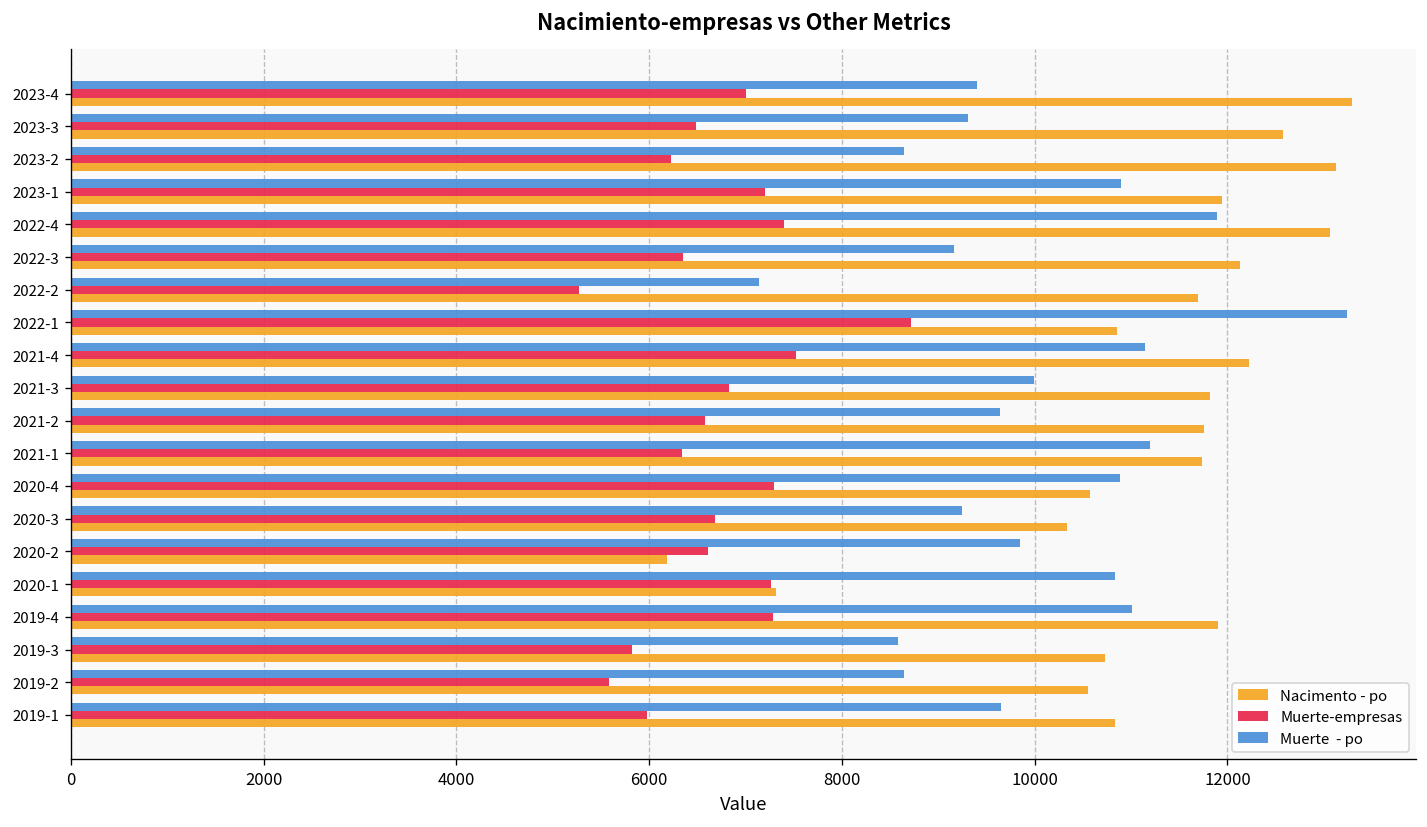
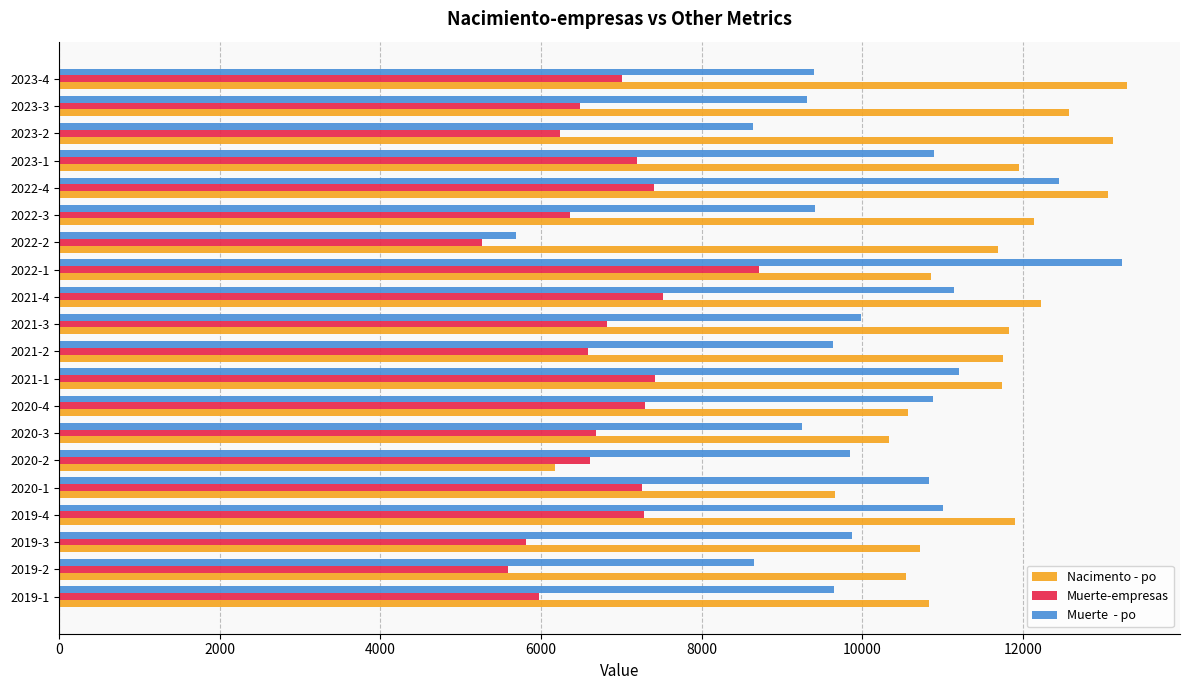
Muerte - po, 2022-4: 11900 -> 12500
Muerte - po, 2022-3: 9200 -> 9400
Muerte - po, 2022-2: 7100 -> 5700
Muerte-empresas, 2021-1: 6300 -> 7400
Nacimento - po, 2020-1: 7300 -> 9700
Muerte - po, 2019-3: 8600 -> 9900
